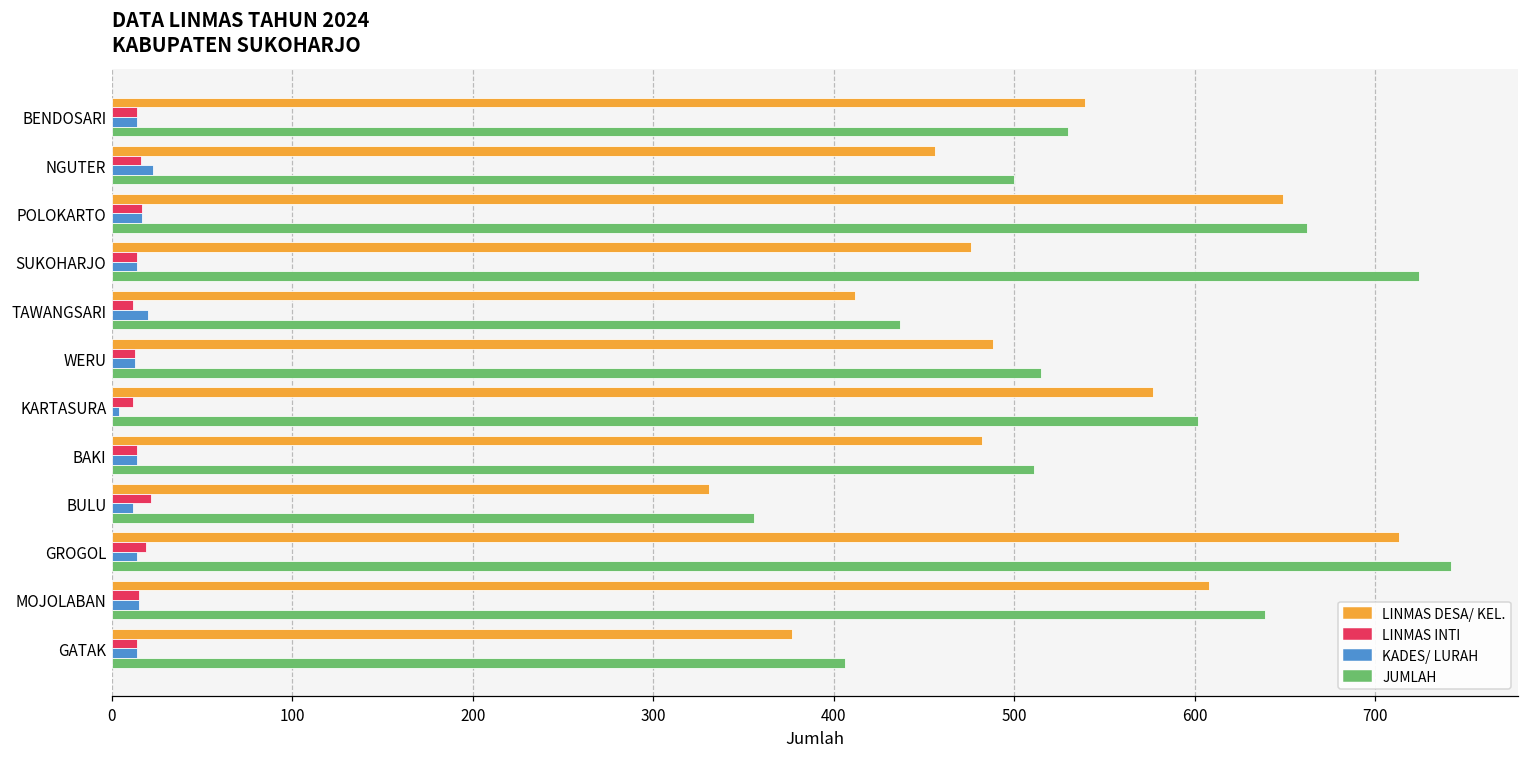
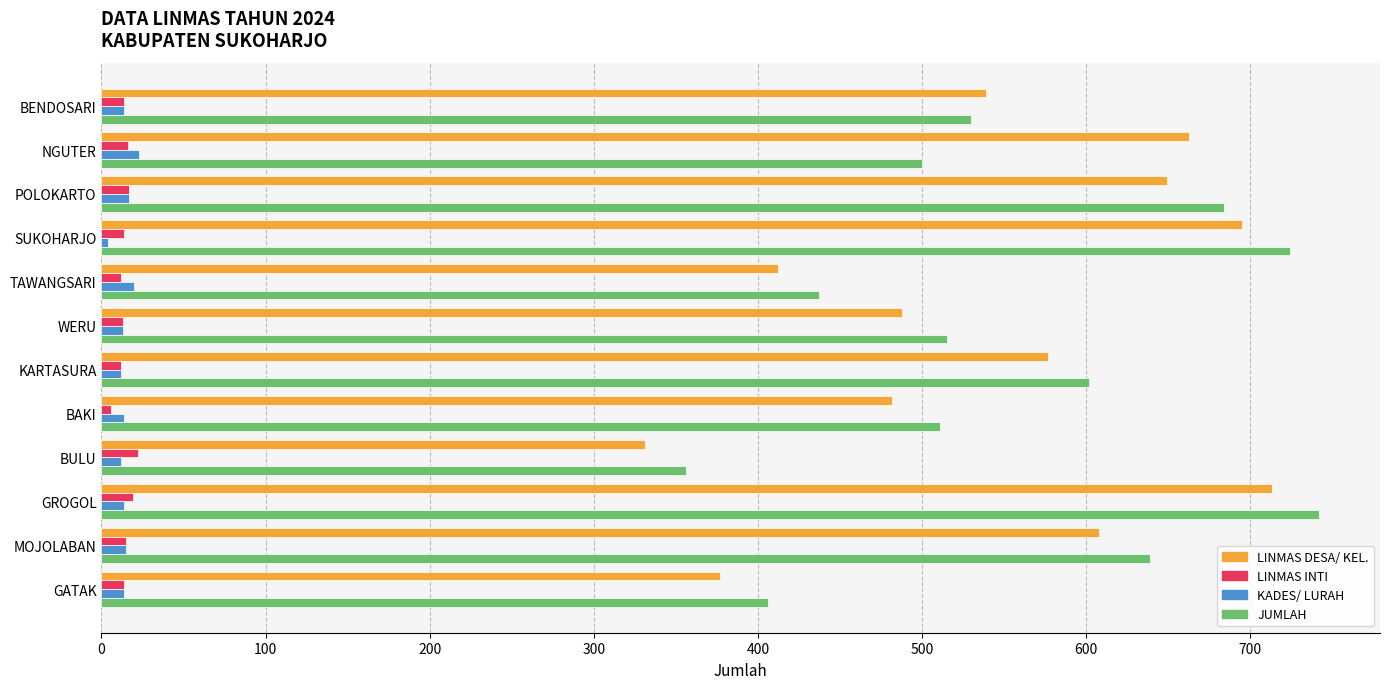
LINMAS DESA/ KEL., NGUTER: 456 -> 663
JUMLAH, POLOKARTO: 662 -> 684
LINMAS DESA/ KEL., SUKOHARJO: 476 -> 695
KADES/ LURAH, SUKOHARJO: 14 -> 4
KADES/ LURAH, KARTASURA: 4 -> 12
LINMAS INTI, BAKI: 14 -> 6
